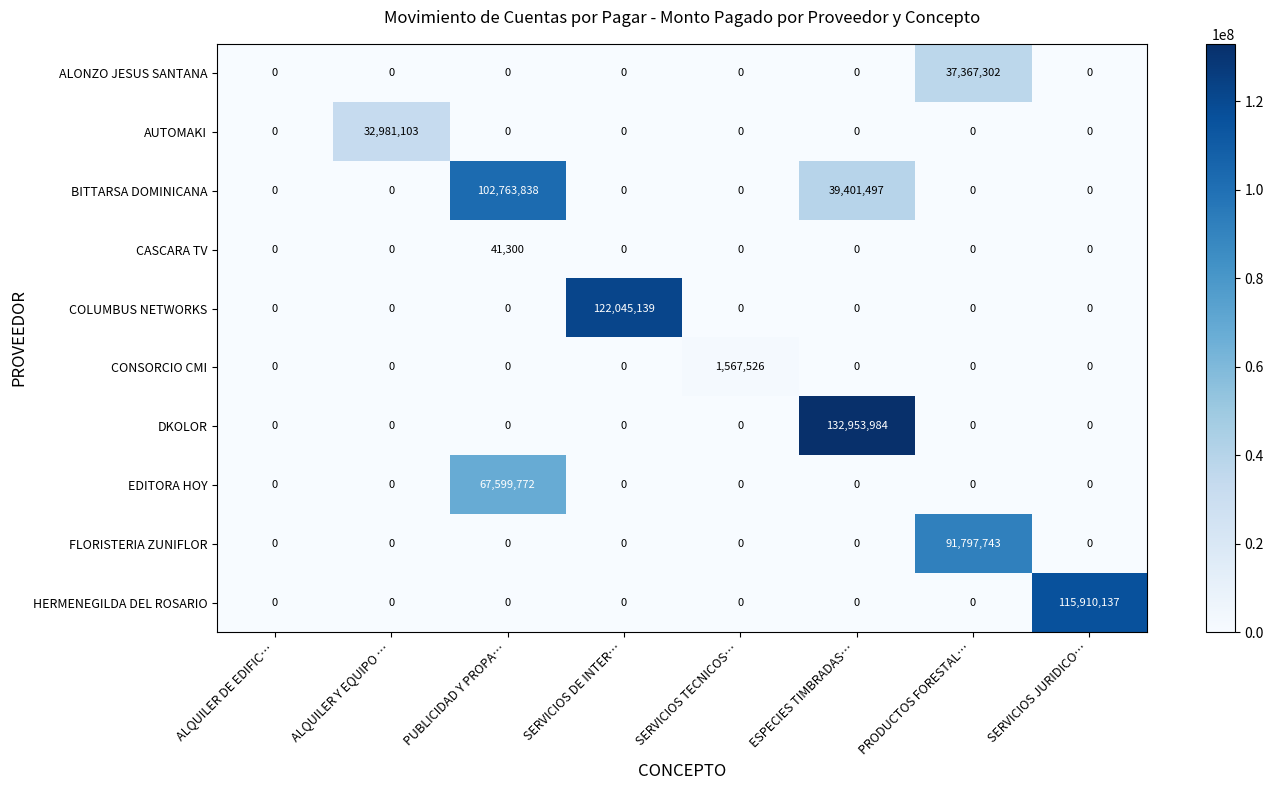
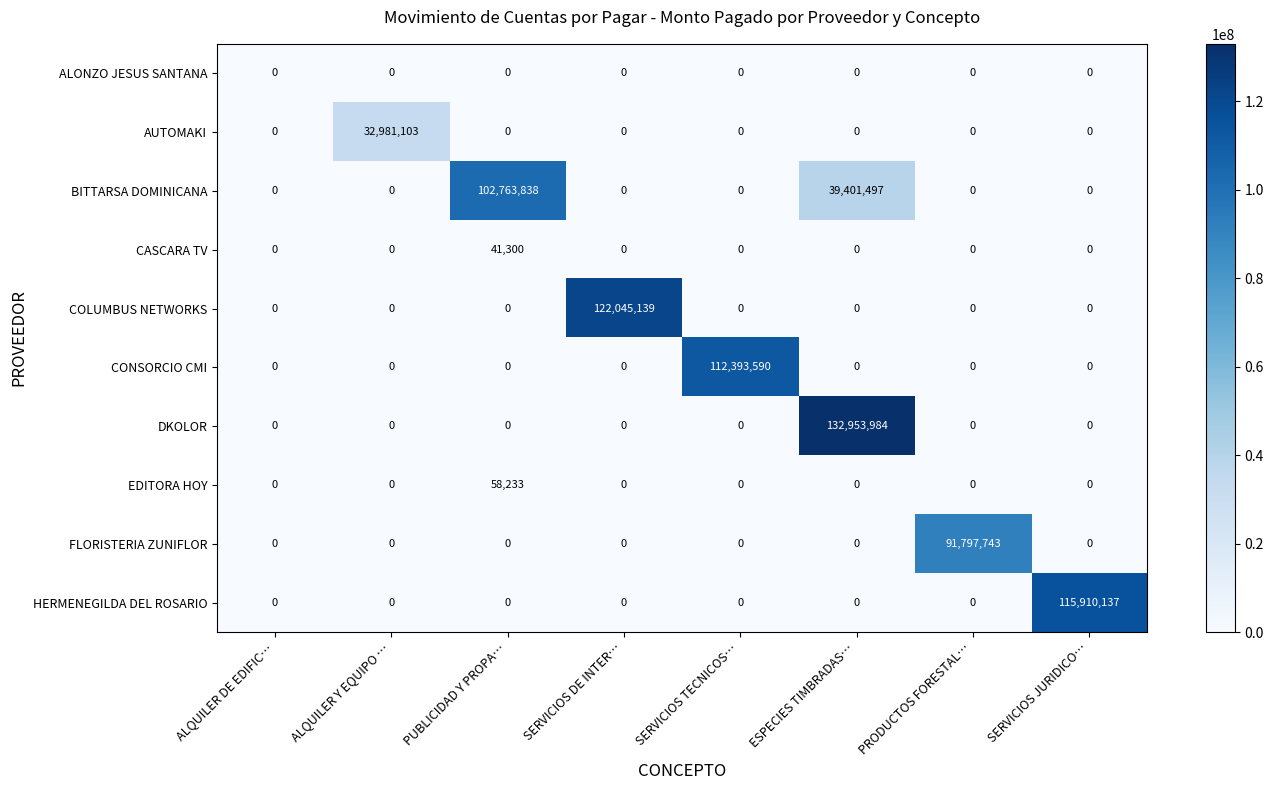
ALONZO JESUS SANTANA, PRODUCTOS FORESTAL…: 37,367,302 -> 0
CONSORCIO CMI, SERVICIOS TECNICOS…: 1,567,526 -> 112,393,590
EDITORA HOY, PUBLICIDAD Y PROPA…: 67,599,772 -> 58,233
